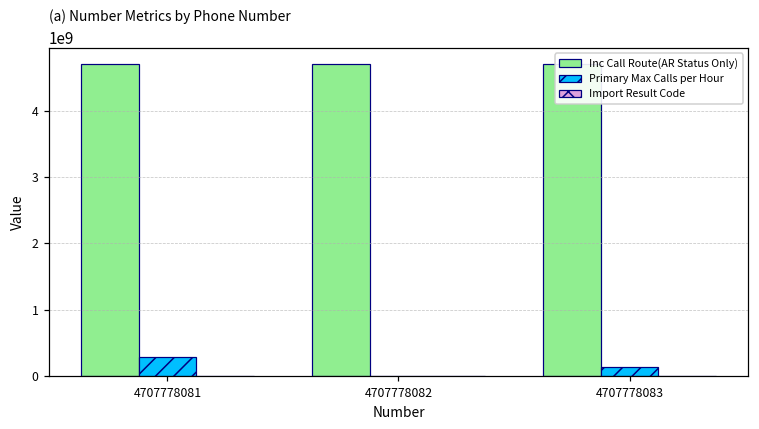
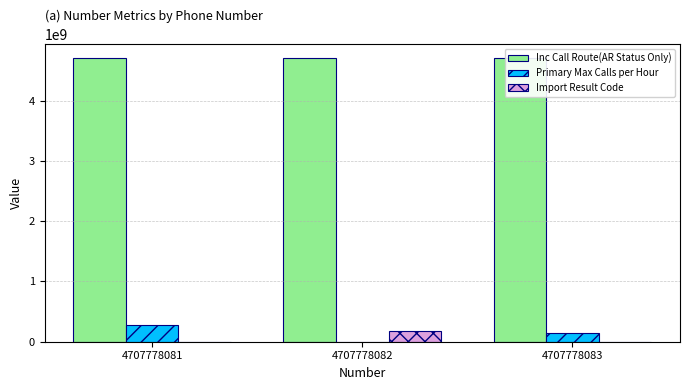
Import Result Code, 4707778082: 0 -> 200000000
